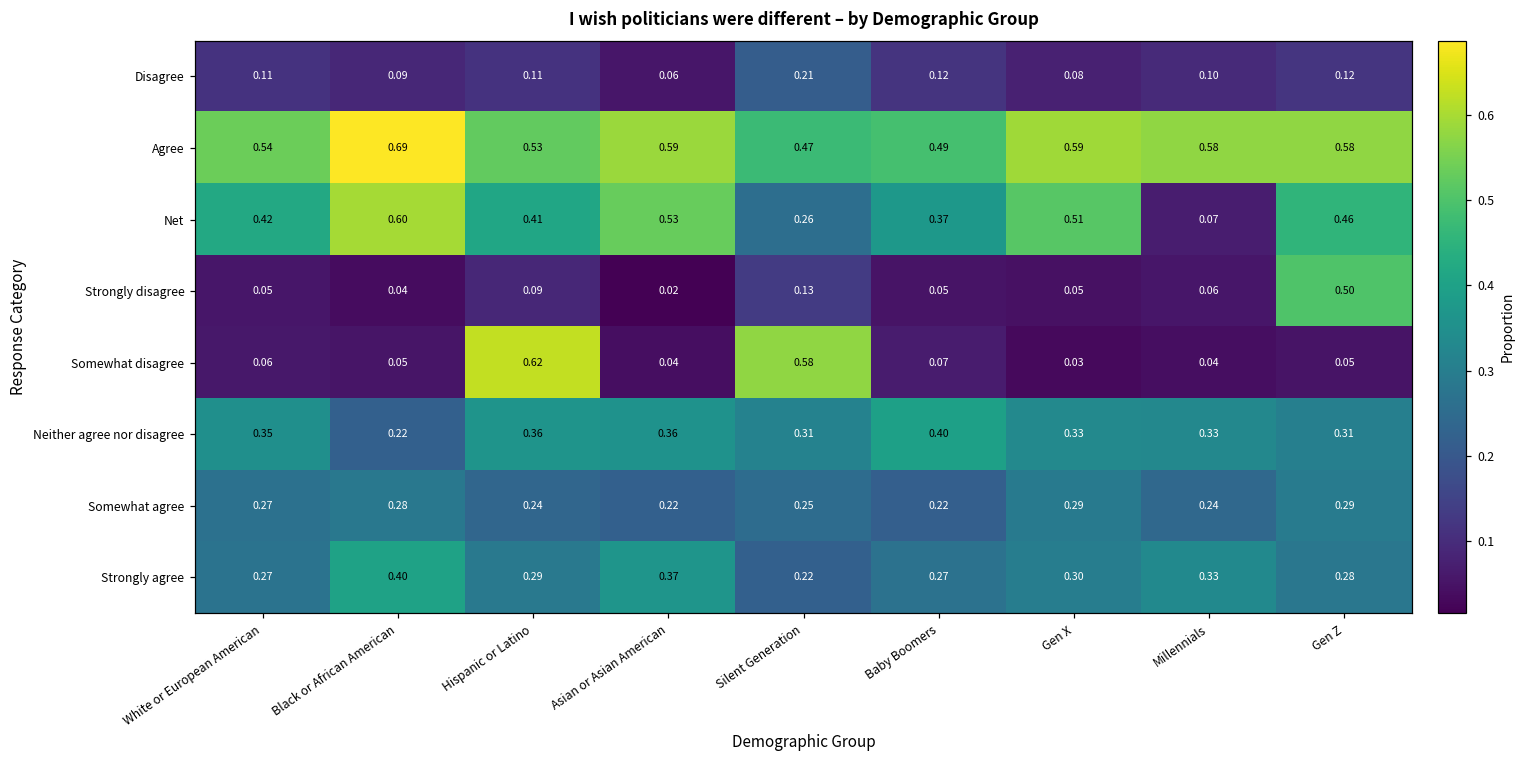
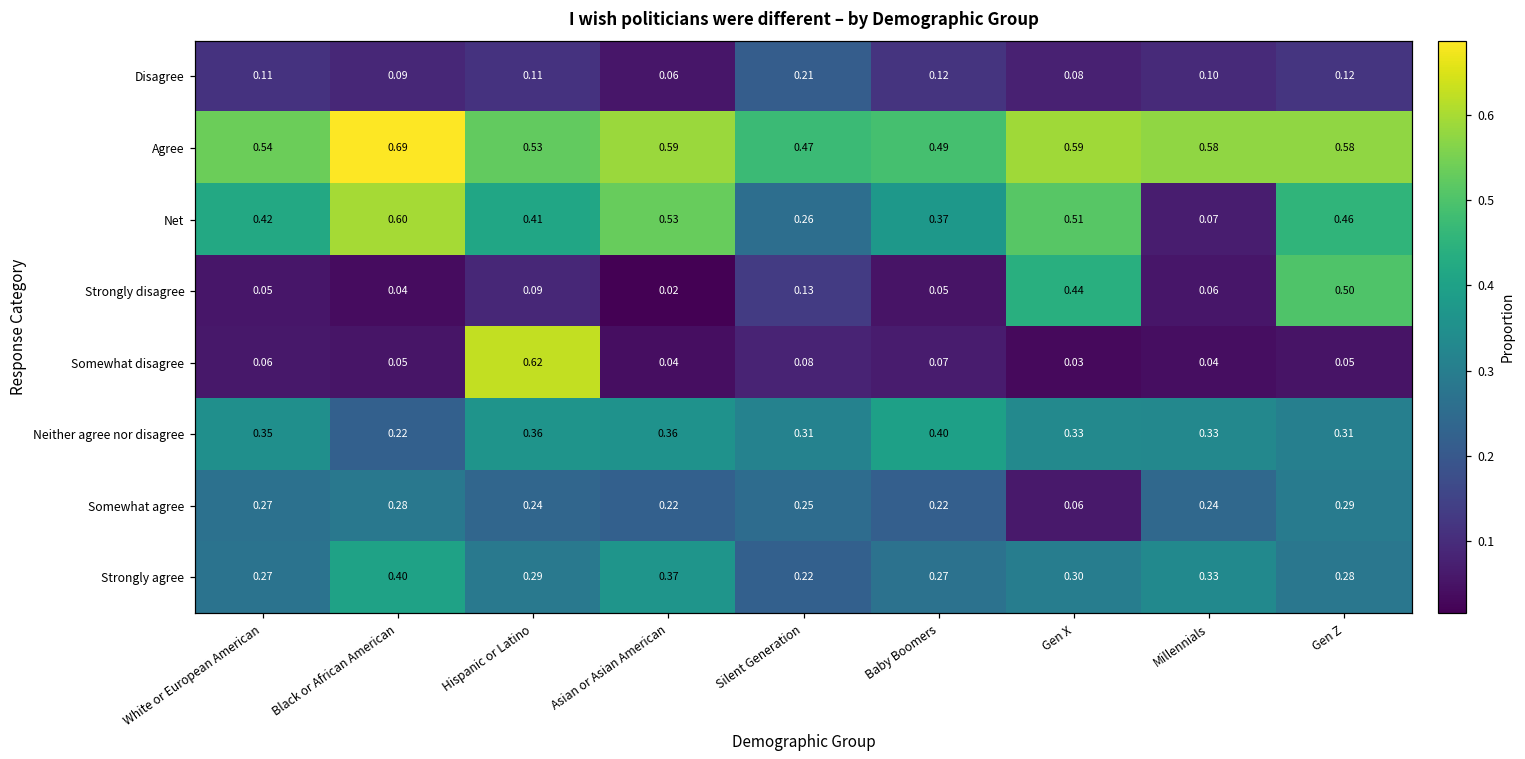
Strongly disagree, Gen X: 0.05 -> 0.44
Somewhat disagree, Silent Generation: 0.58 -> 0.08
Somewhat agree, Gen X: 0.29 -> 0.06
